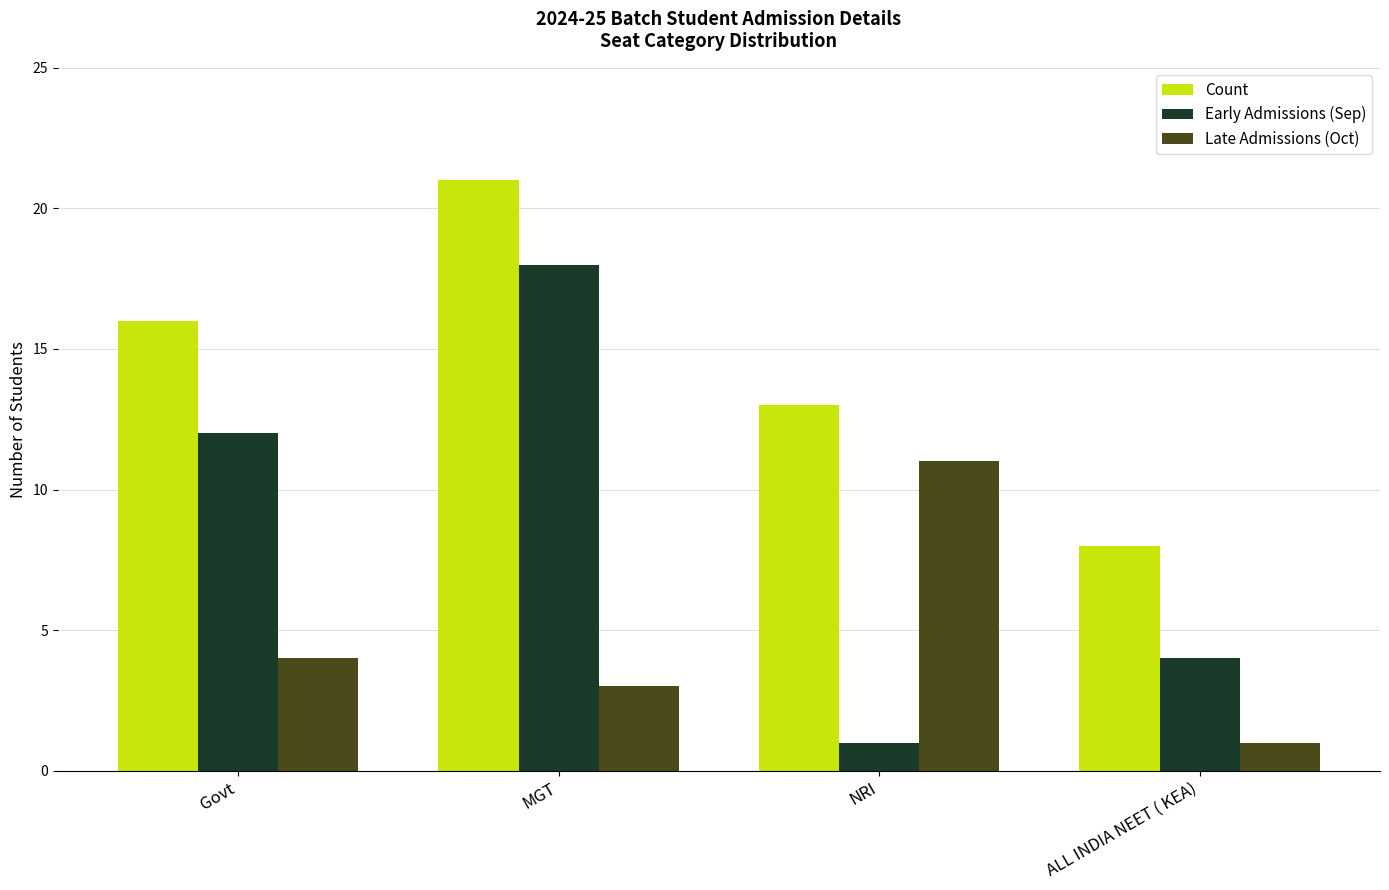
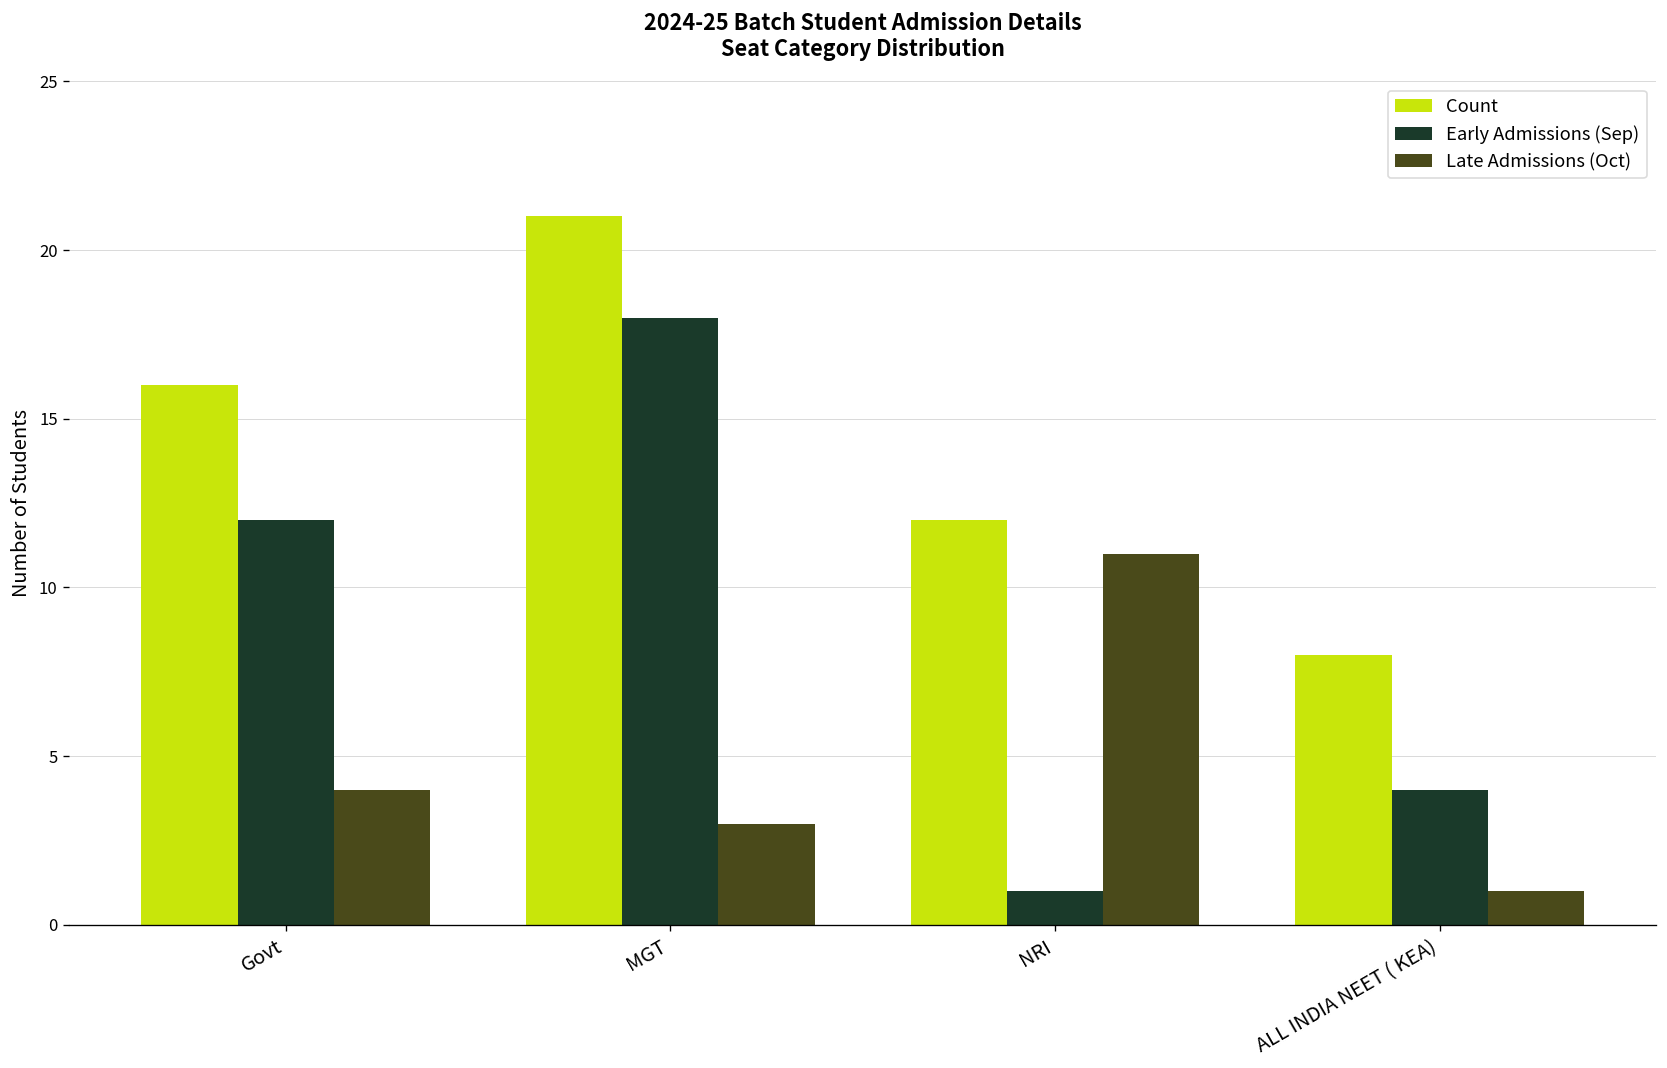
Count, NRI: 13 -> 12
